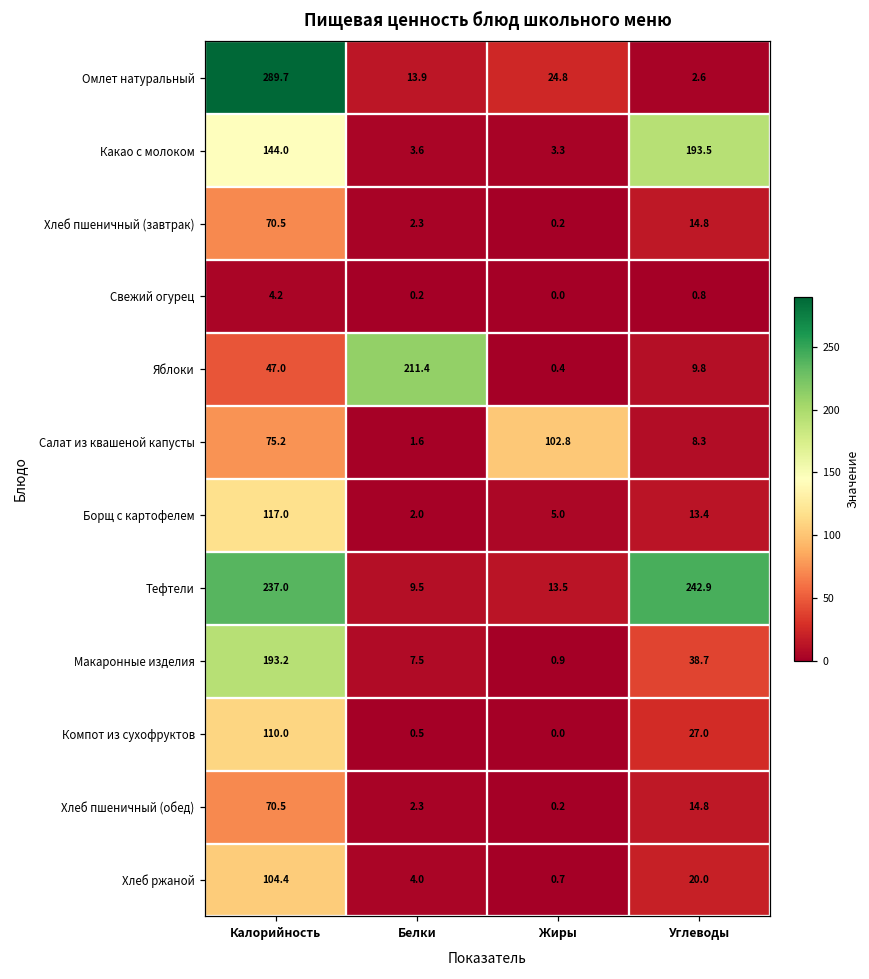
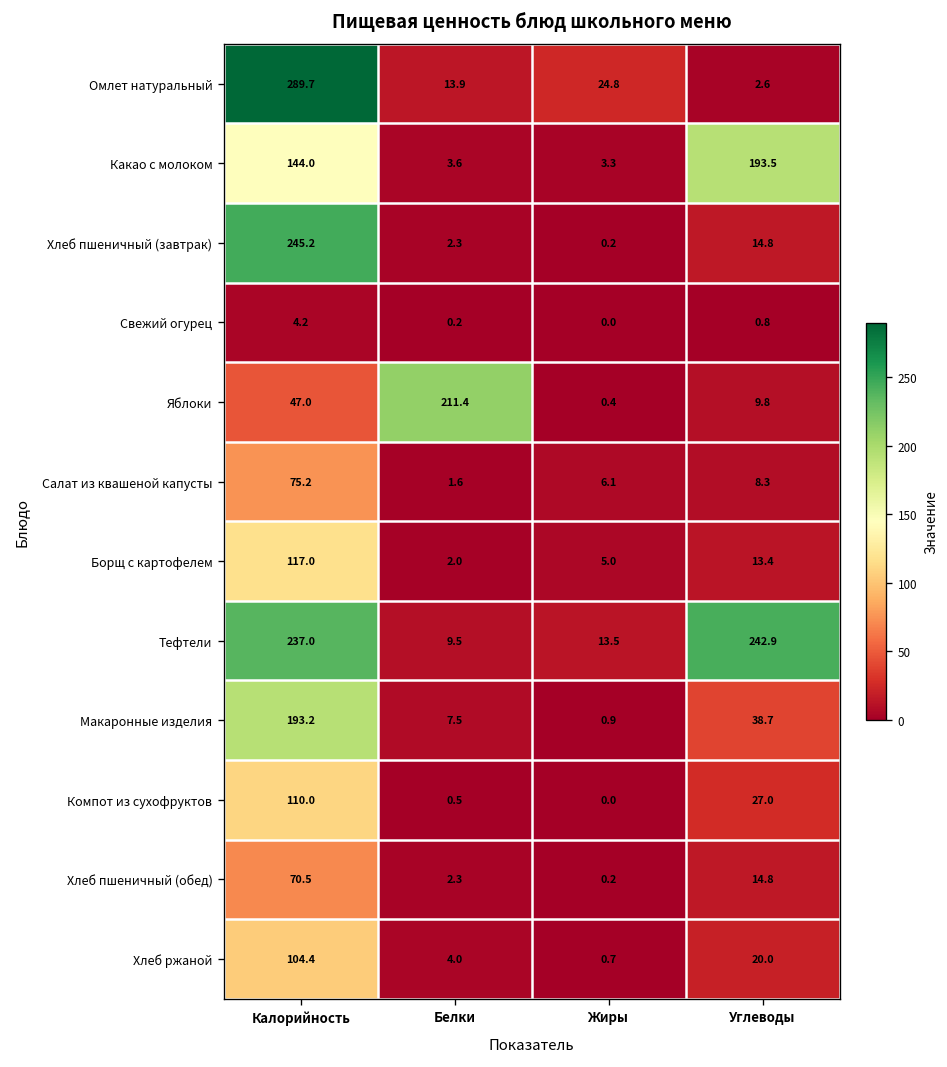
Хлеб пшеничный (завтрак), Калорийность: 70.5 -> 245.2
Салат из квашеной капусты, Жиры: 102.8 -> 6.1
